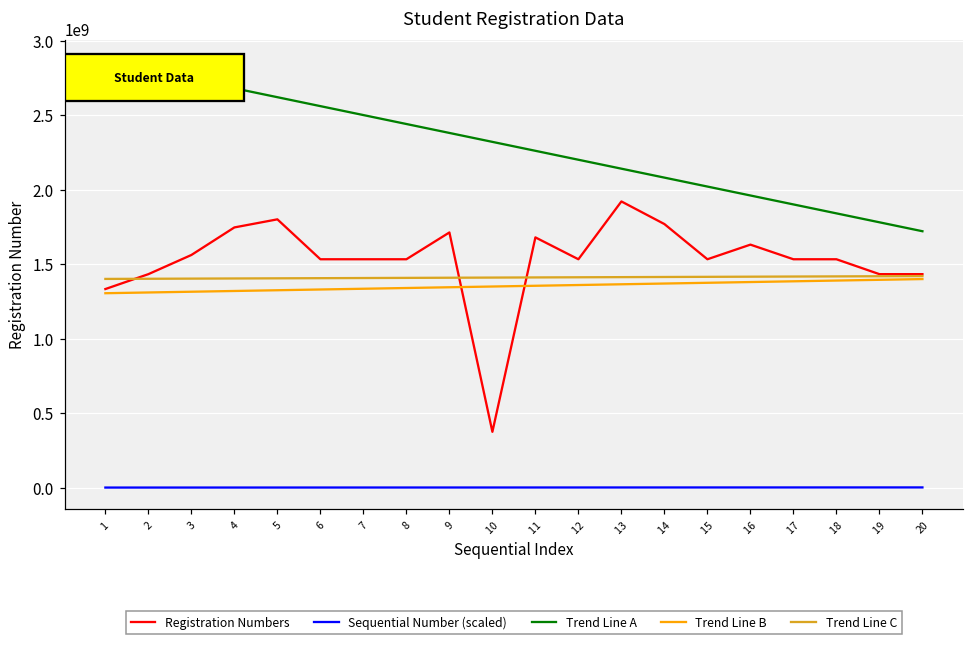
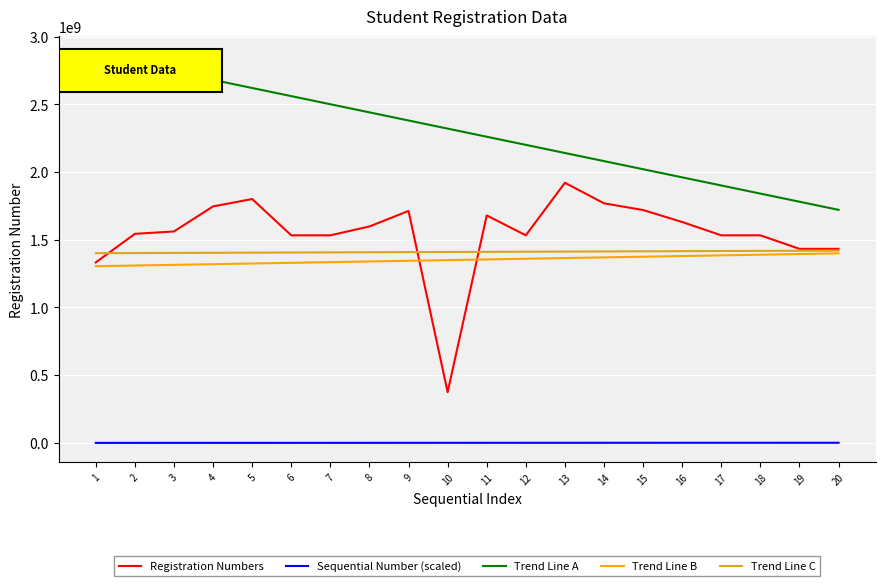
Registration Numbers, 2: 1430000000 -> 1540000000
Registration Numbers, 8: 1530000000 -> 1600000000
Registration Numbers, 15: 1530000000 -> 1720000000
